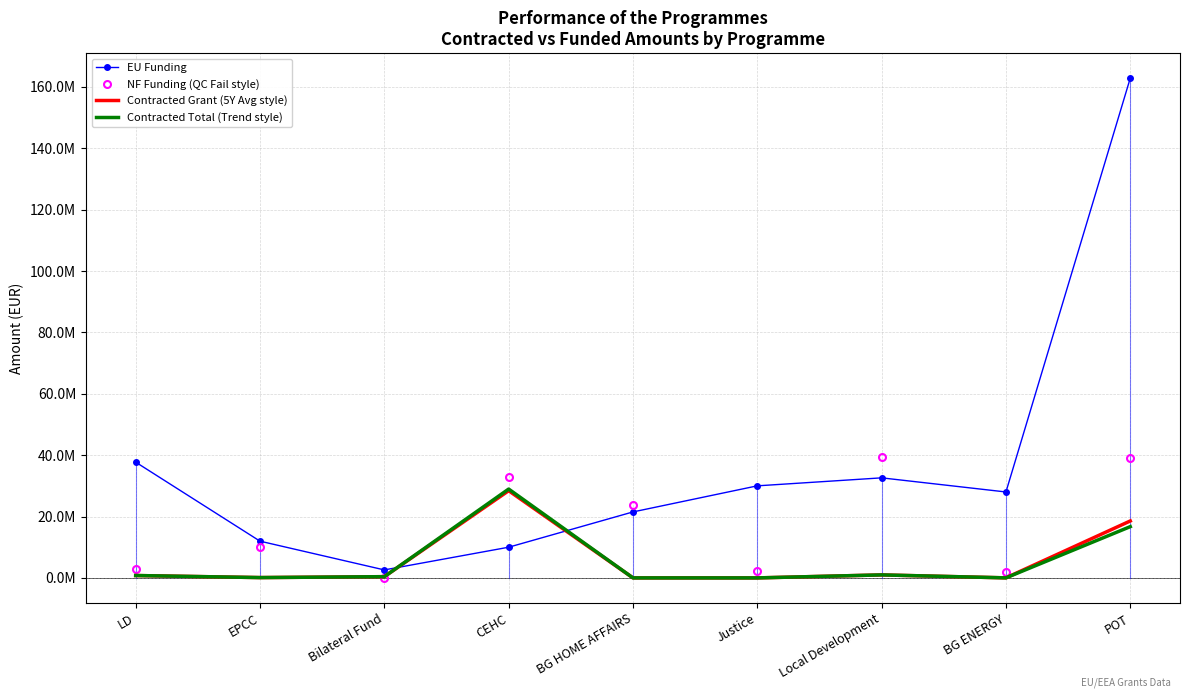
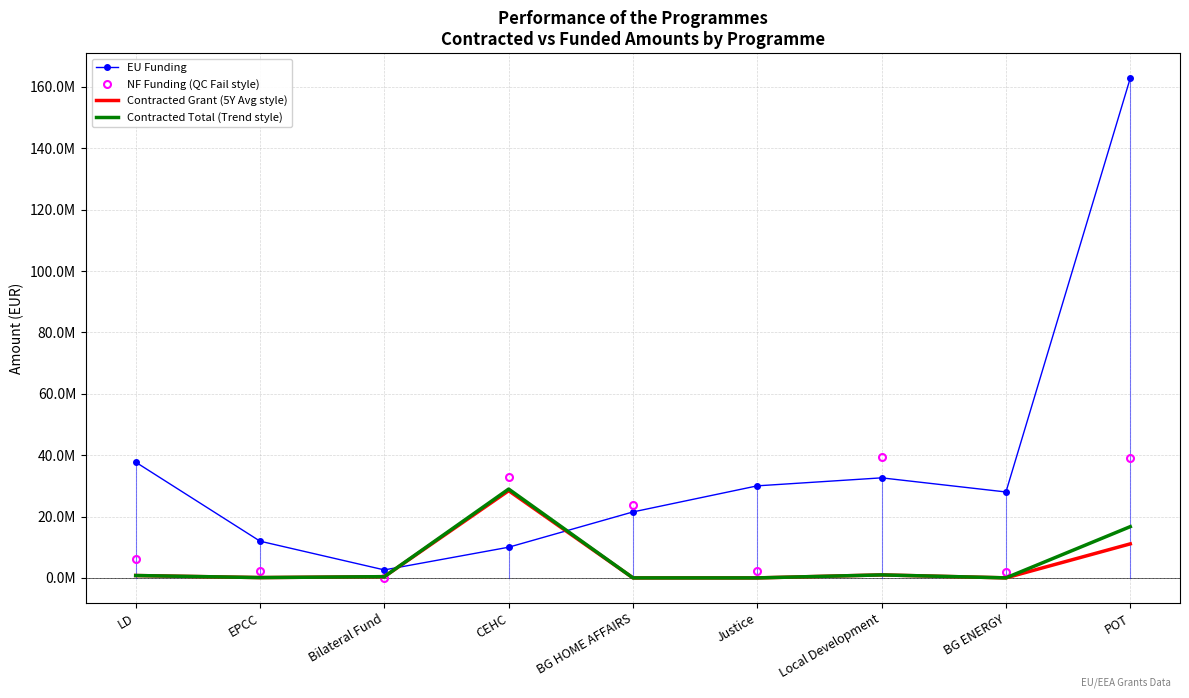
NF Funding (QC Fail style), LD: 3000000 -> 6000000
NF Funding (QC Fail style), EPCC: 10000000 -> 2000000
Contracted Grant (5Y Avg style), POT: 19000000 -> 11000000
